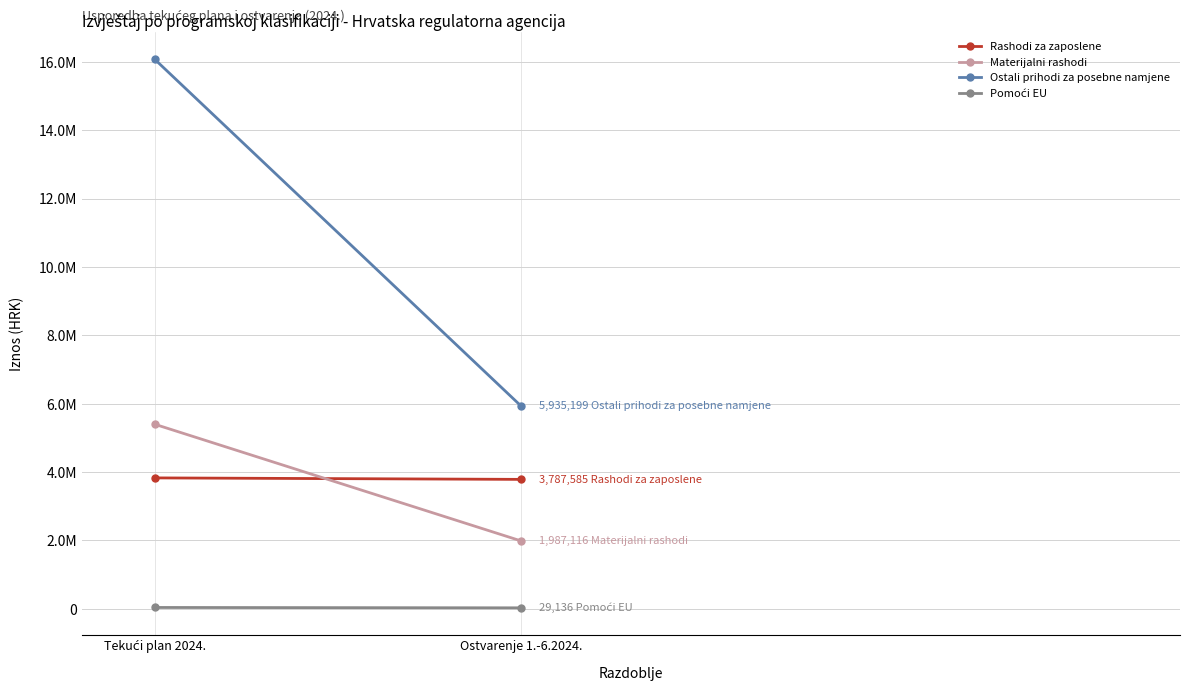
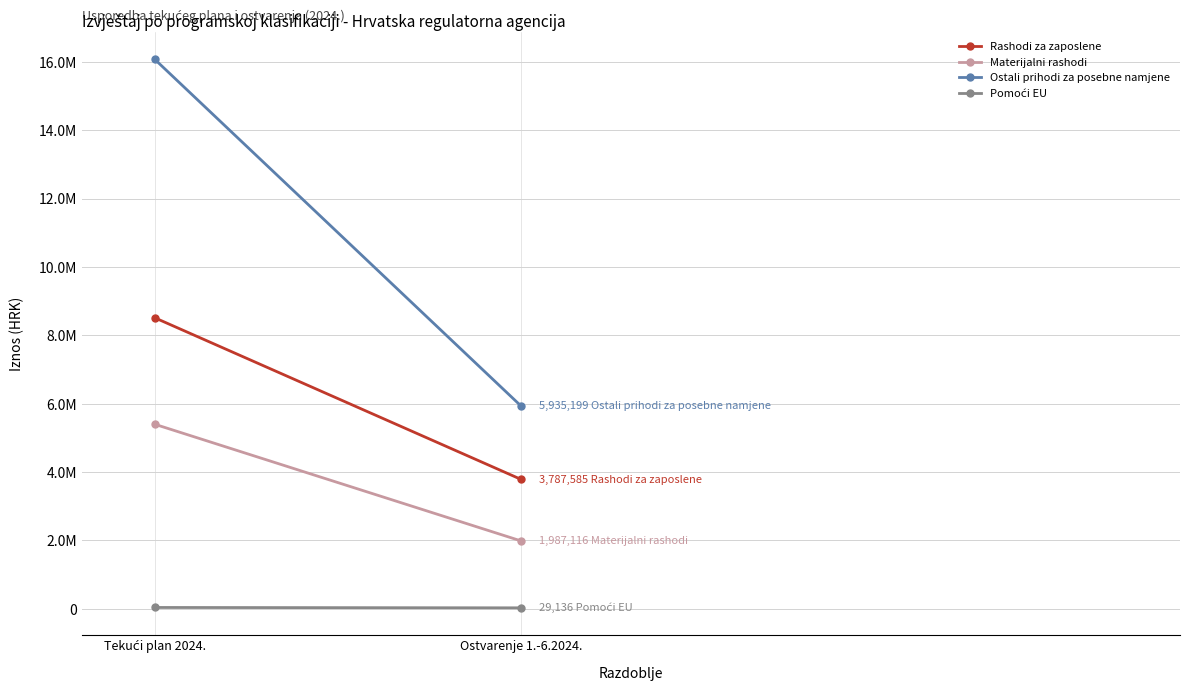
Rashodi za zaposlene, Tekući plan 2024.: 3800000 -> 8500000
